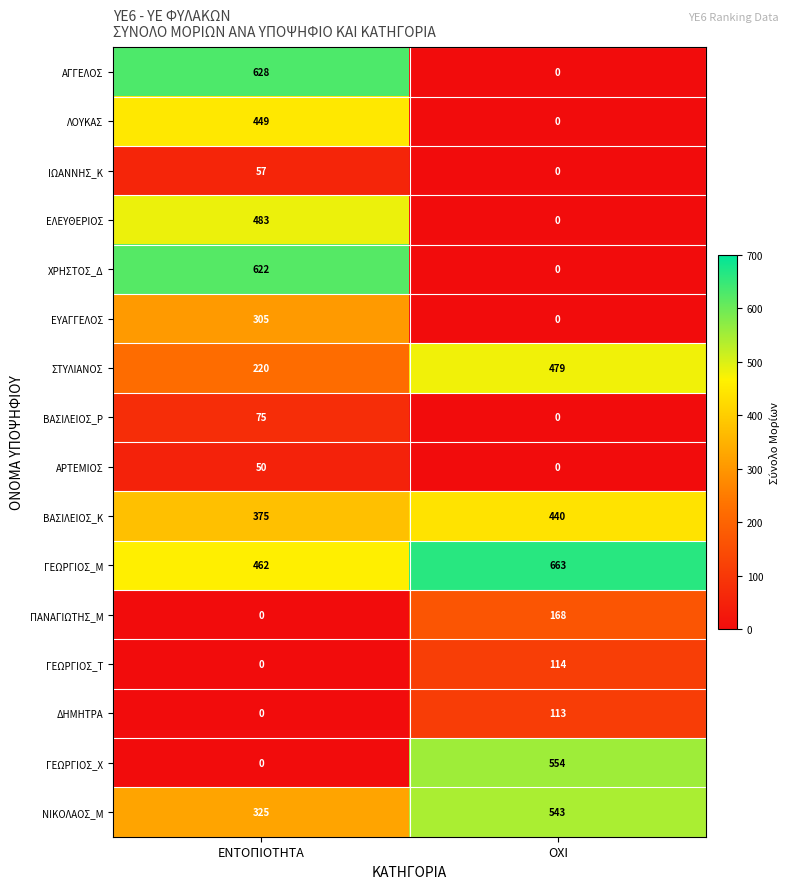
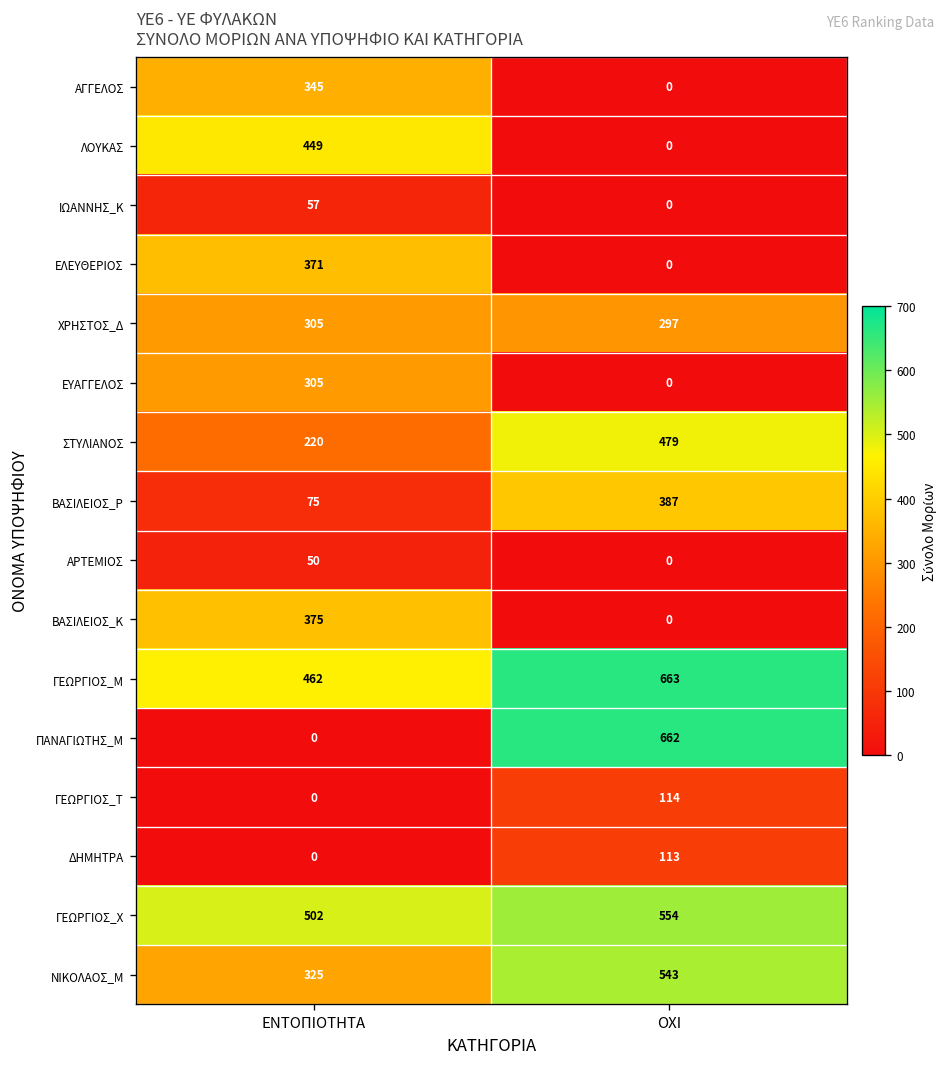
ΑΓΓΕΛΟΣ, ΕΝΤΟΠΙΟΤΗΤΑ: 628 -> 345
ΕΛΕΥΘΕΡΙΟΣ, ΕΝΤΟΠΙΟΤΗΤΑ: 483 -> 371
ΧΡΗΣΤΟΣ_Δ, ΕΝΤΟΠΙΟΤΗΤΑ: 622 -> 305
ΧΡΗΣΤΟΣ_Δ, ΟΧΙ: 0 -> 297
ΒΑΣΙΛΕΙΟΣ_Ρ, ΟΧΙ: 0 -> 387
ΒΑΣΙΛΕΙΟΣ_Κ, ΟΧΙ: 440 -> 0
ΠΑΝΑΓΙΩΤΗΣ_Μ, ΟΧΙ: 168 -> 662
ΓΕΩΡΓΙΟΣ_Χ, ΕΝΤΟΠΙΟΤΗΤΑ: 0 -> 502
